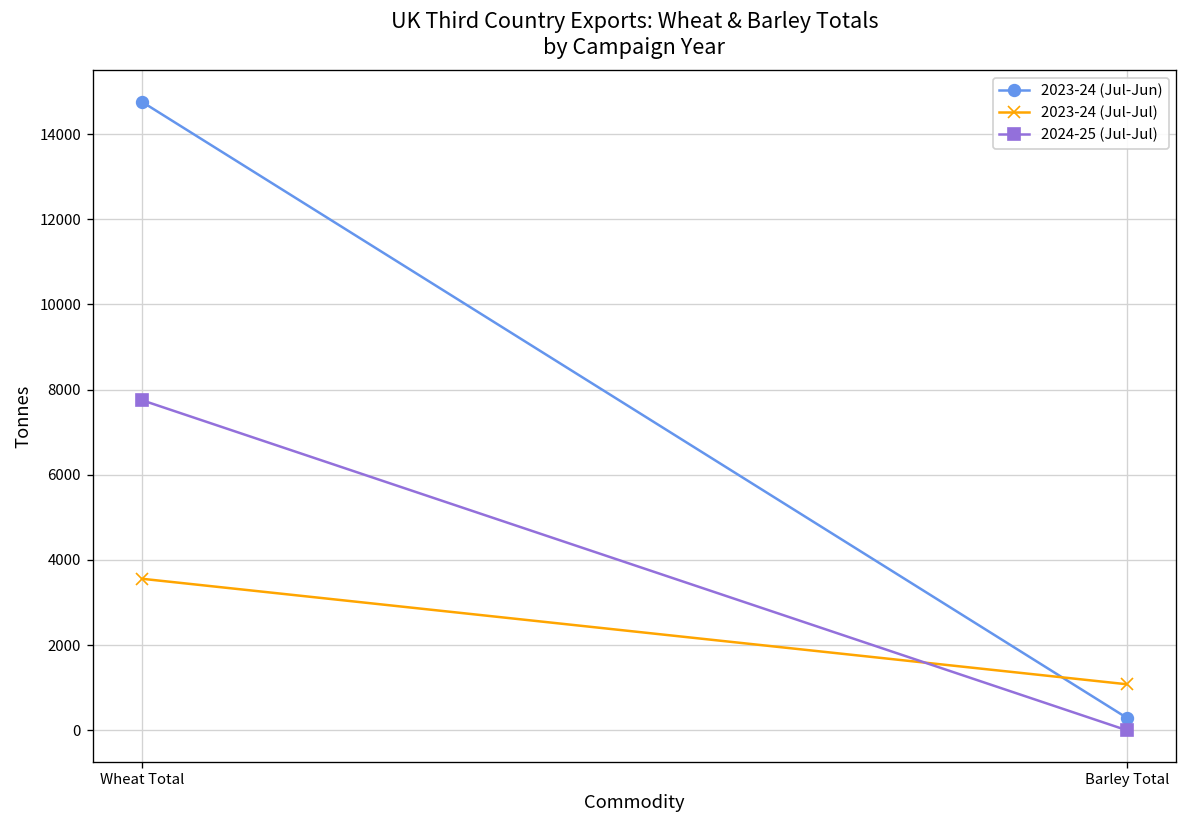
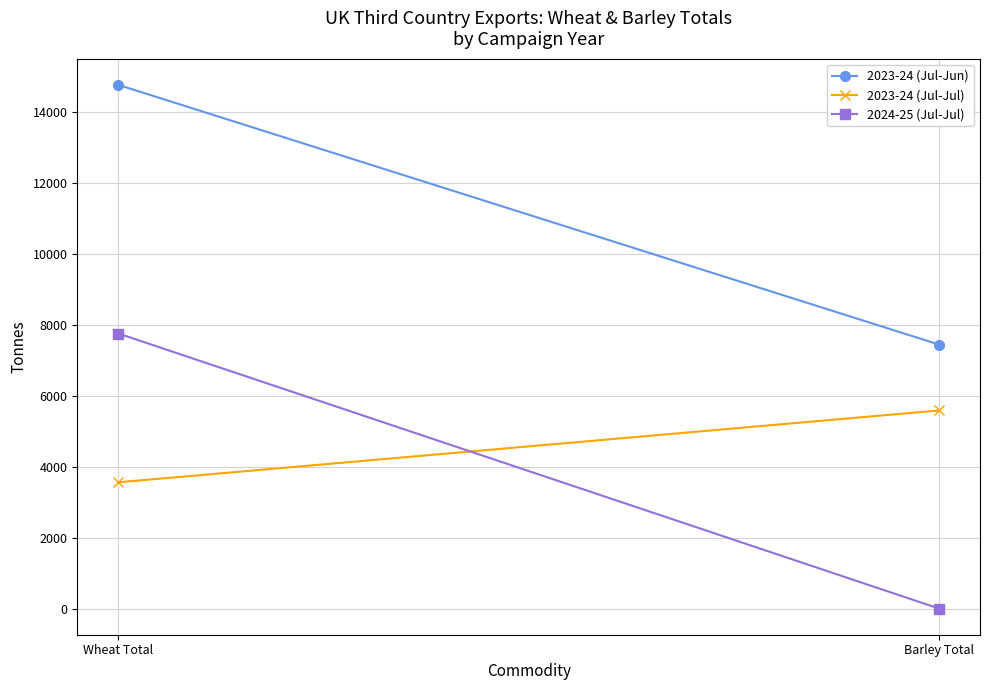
2023-24 (Jul-Jun), Barley Total: 300 -> 7400
2023-24 (Jul-Jul), Barley Total: 1100 -> 5600
